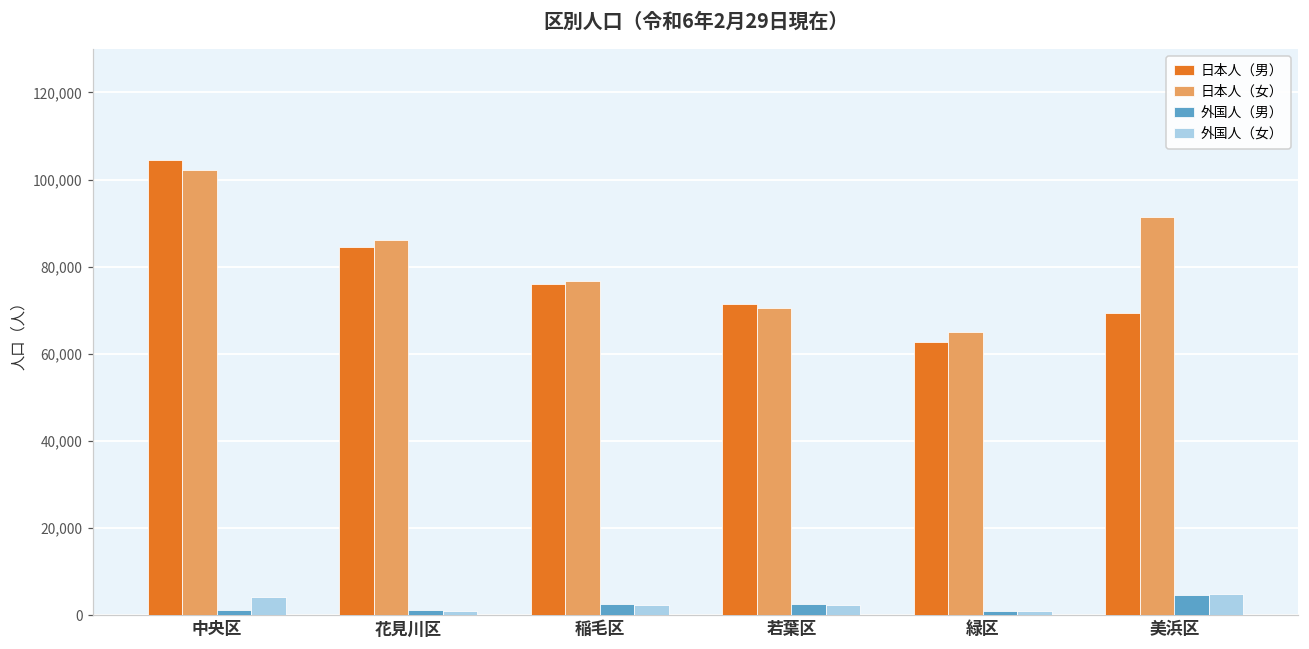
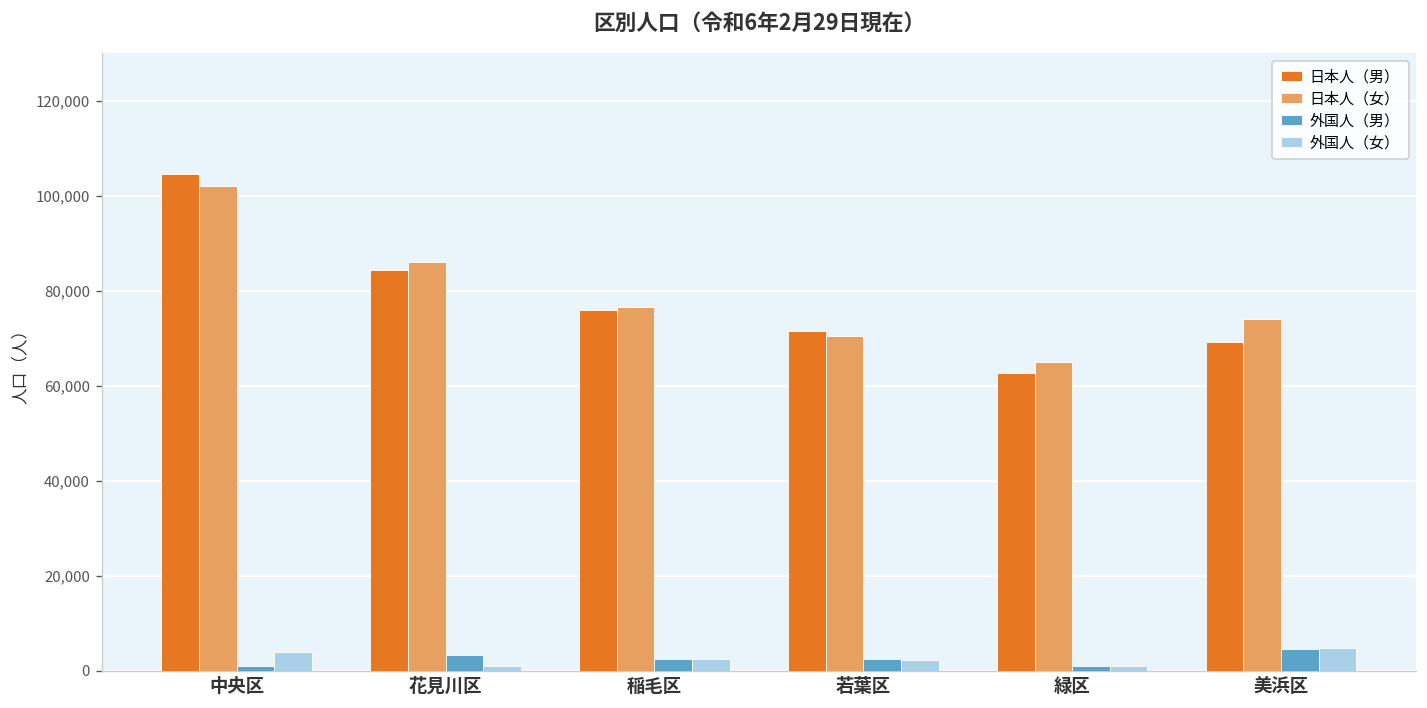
外国人（男）, 花見川区: 1,000 -> 3,000
日本人（女）, 美浜区: 91,000 -> 74,000
